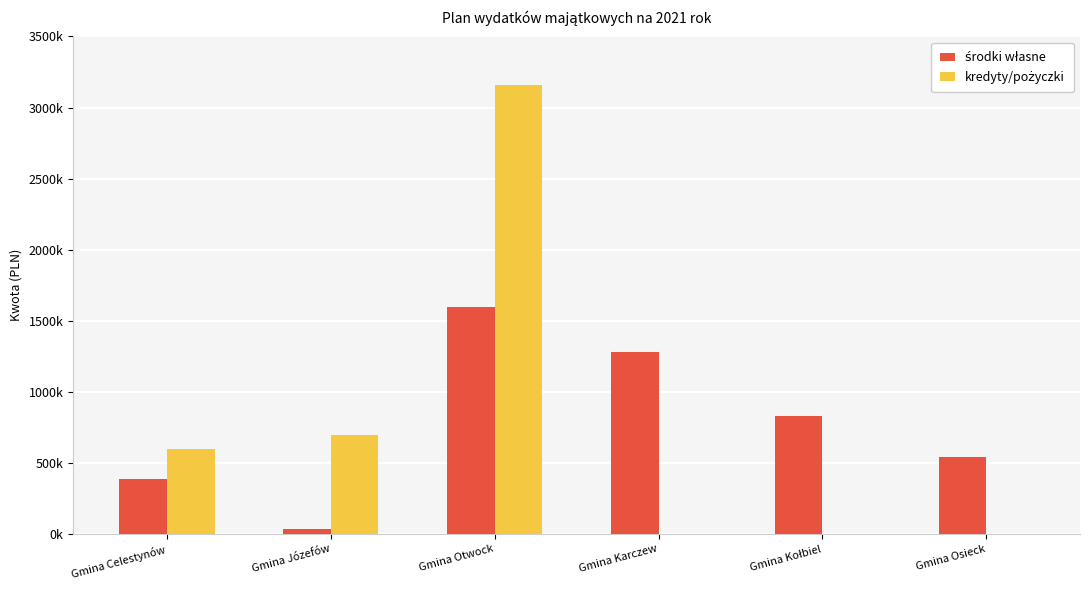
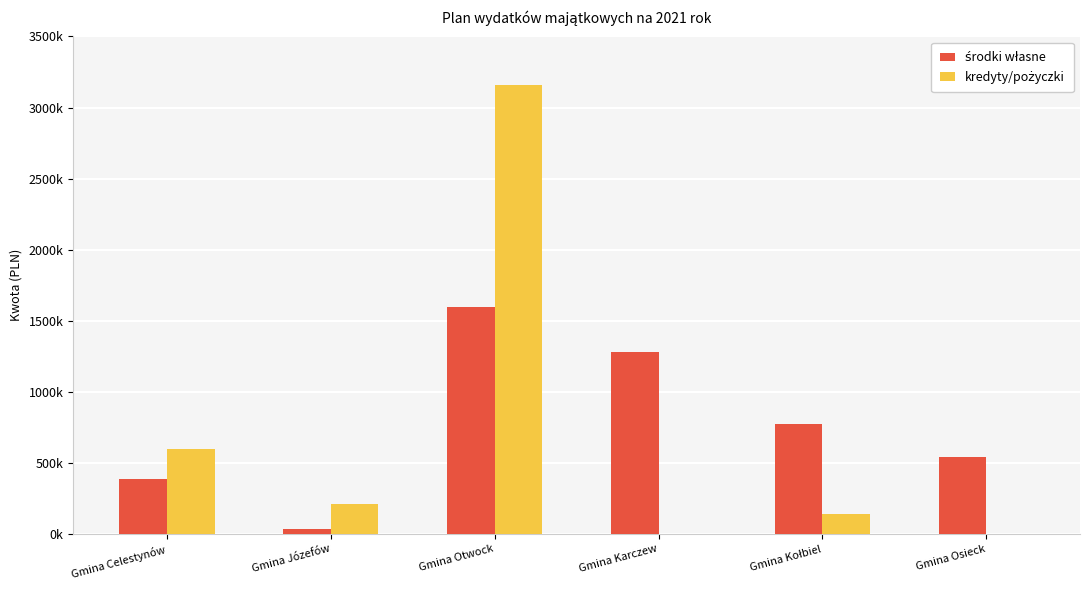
kredyty/pożyczki, Gmina Józefów: 700000 -> 210000
środki własne, Gmina Kołbiel: 830000 -> 770000
kredyty/pożyczki, Gmina Kołbiel: 0 -> 140000
